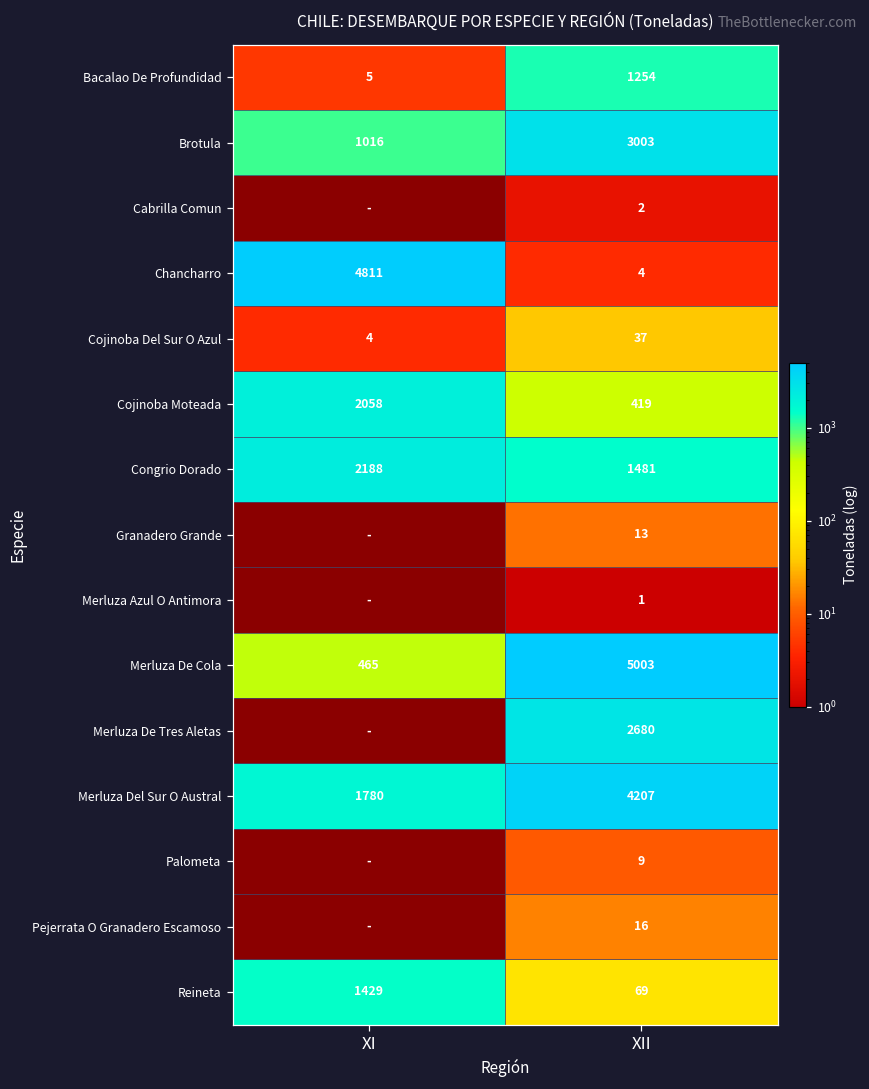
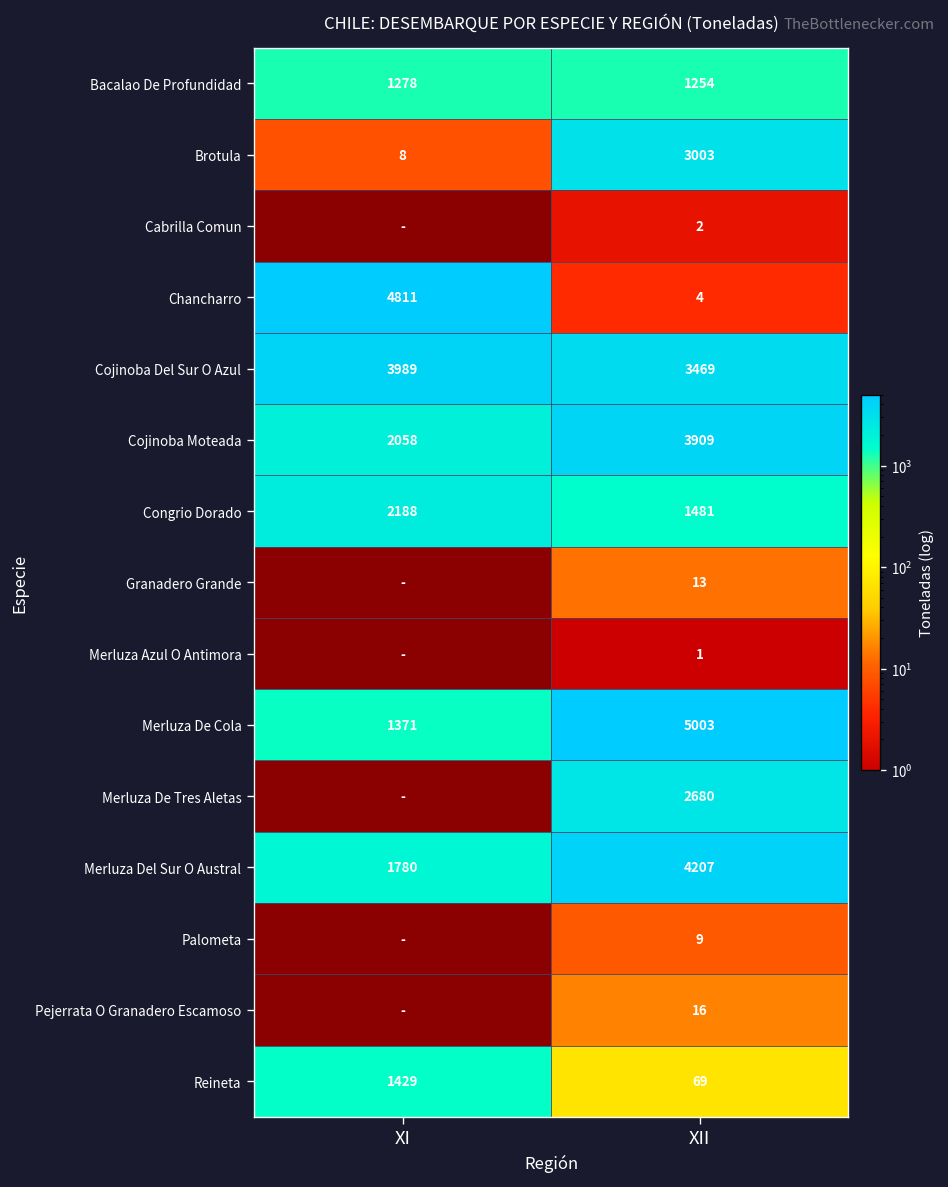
Bacalao De Profundidad, XI: 5 -> 1278
Brotula, XI: 1016 -> 8
Cojinoba Del Sur O Azul, XI: 4 -> 3989
Cojinoba Del Sur O Azul, XII: 37 -> 3469
Cojinoba Moteada, XII: 419 -> 3909
Merluza De Cola, XI: 465 -> 1371
